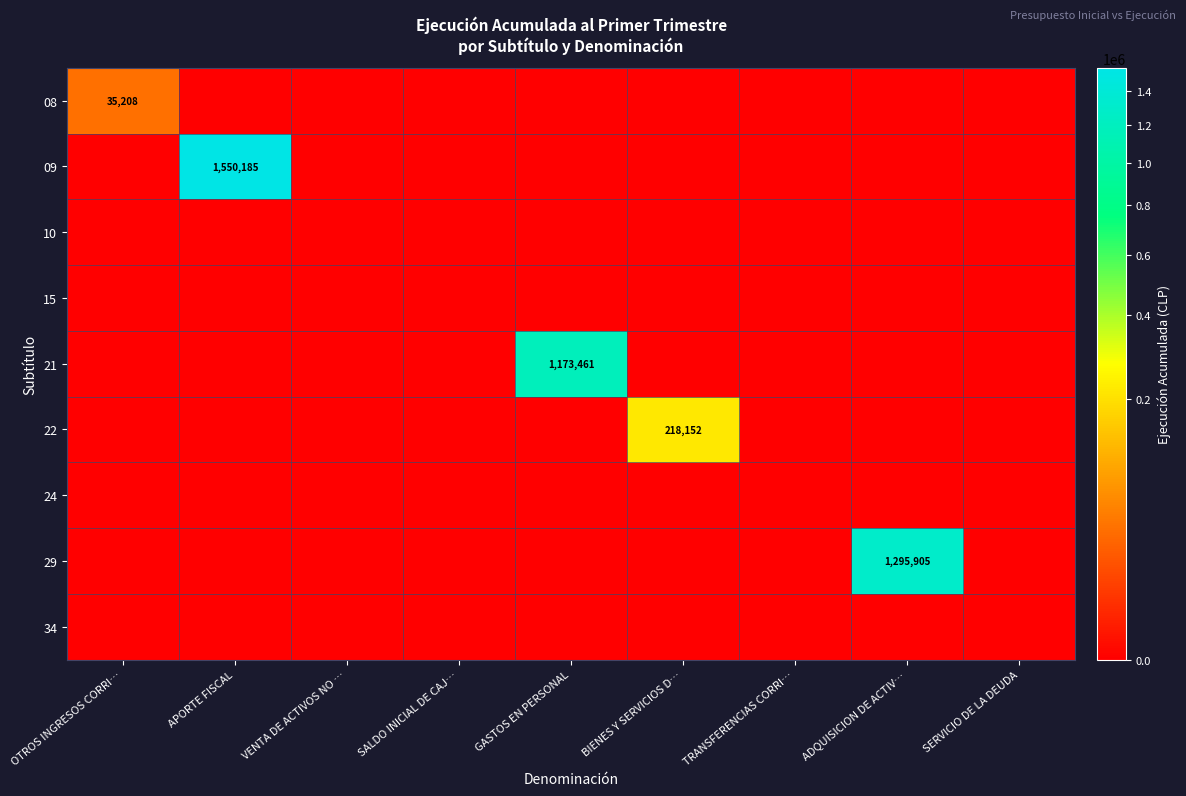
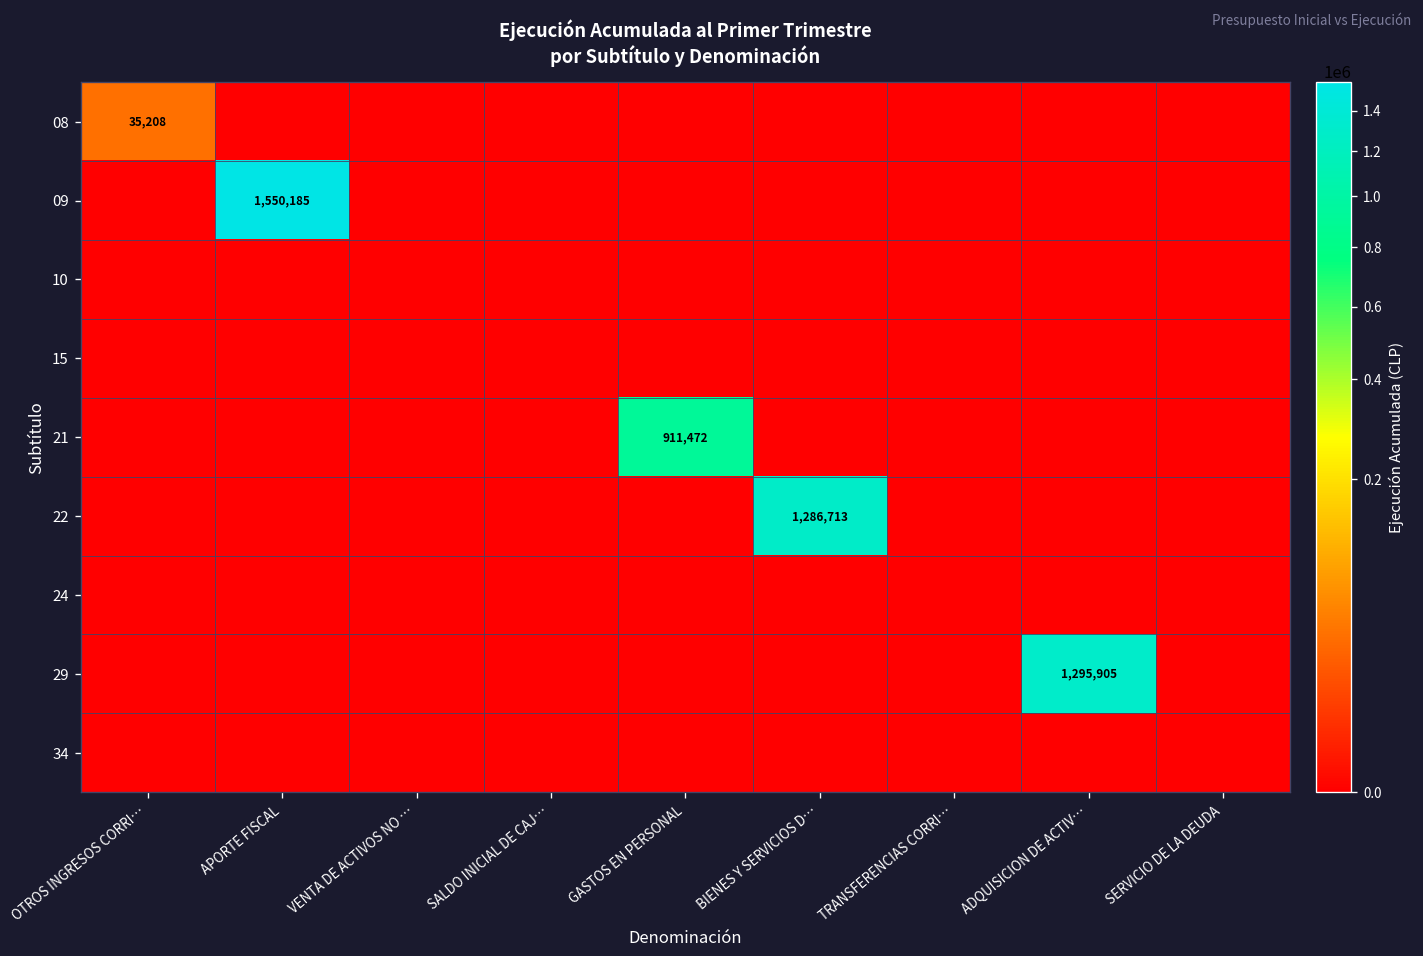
21, GASTOS EN PERSONAL: 1,173,461 -> 911,472
22, BIENES Y SERVICIOS D…: 218,152 -> 1,286,713
